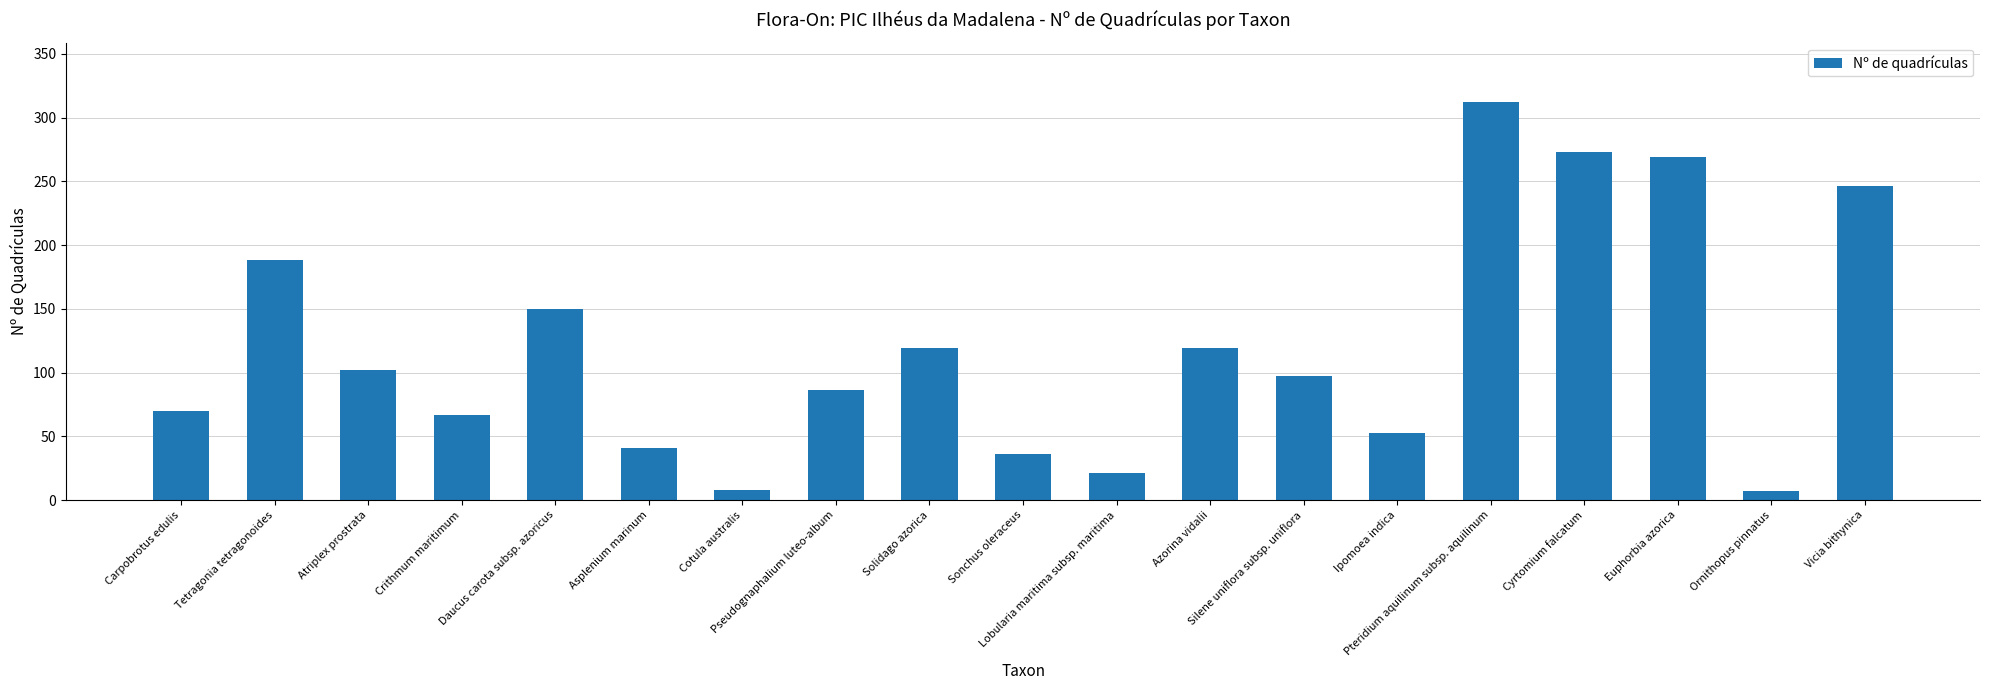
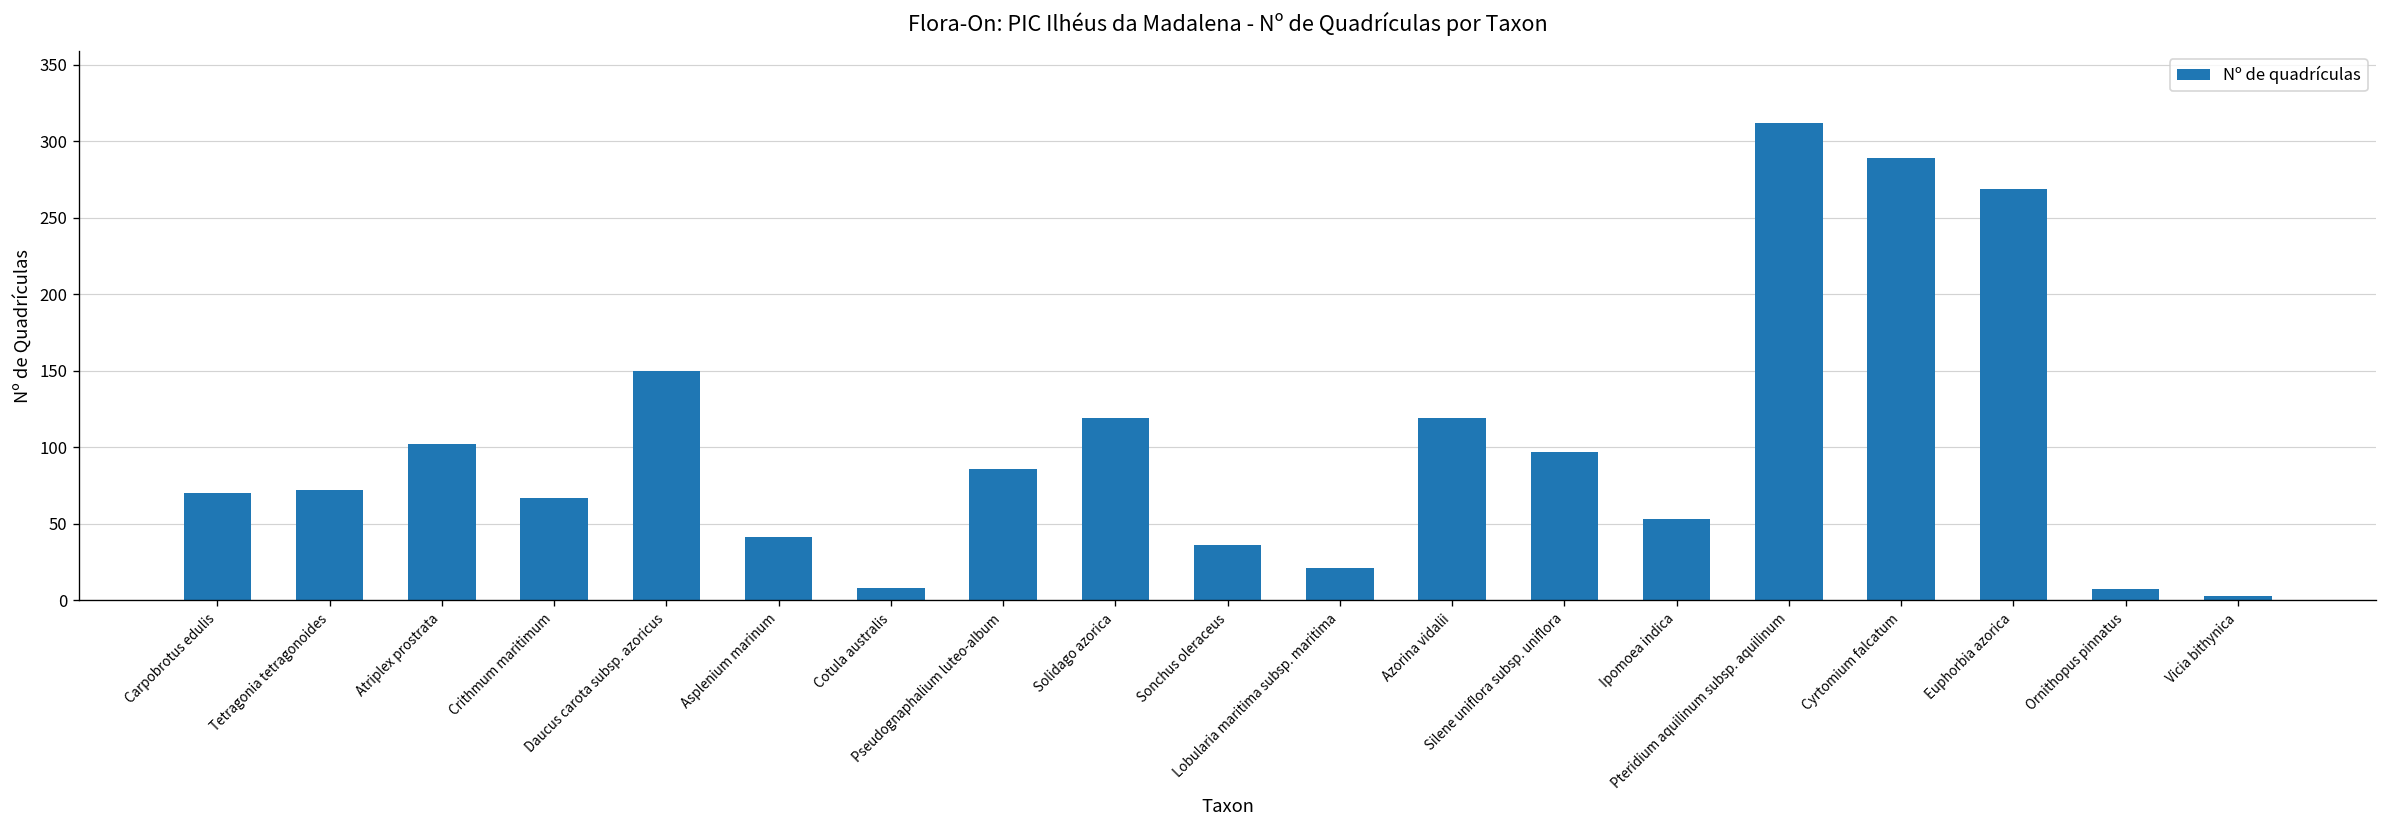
Tetragonia tetragonoides: 188 -> 72
Cyrtomium falcatum: 273 -> 289
Vicia bithynica: 246 -> 3
